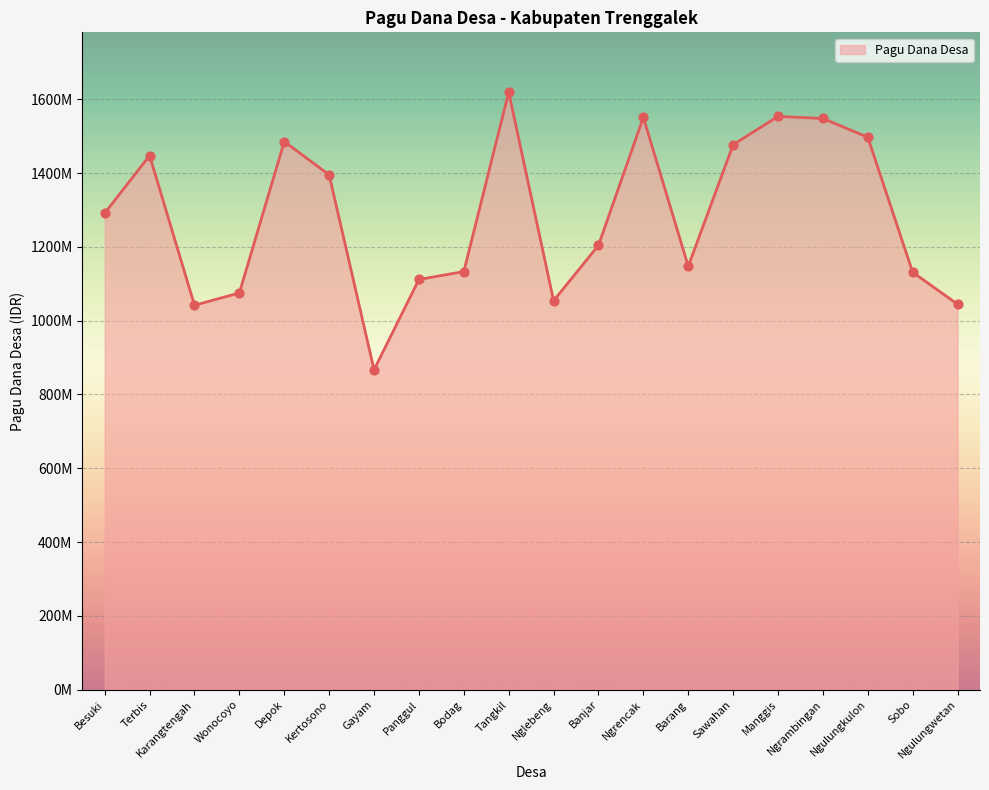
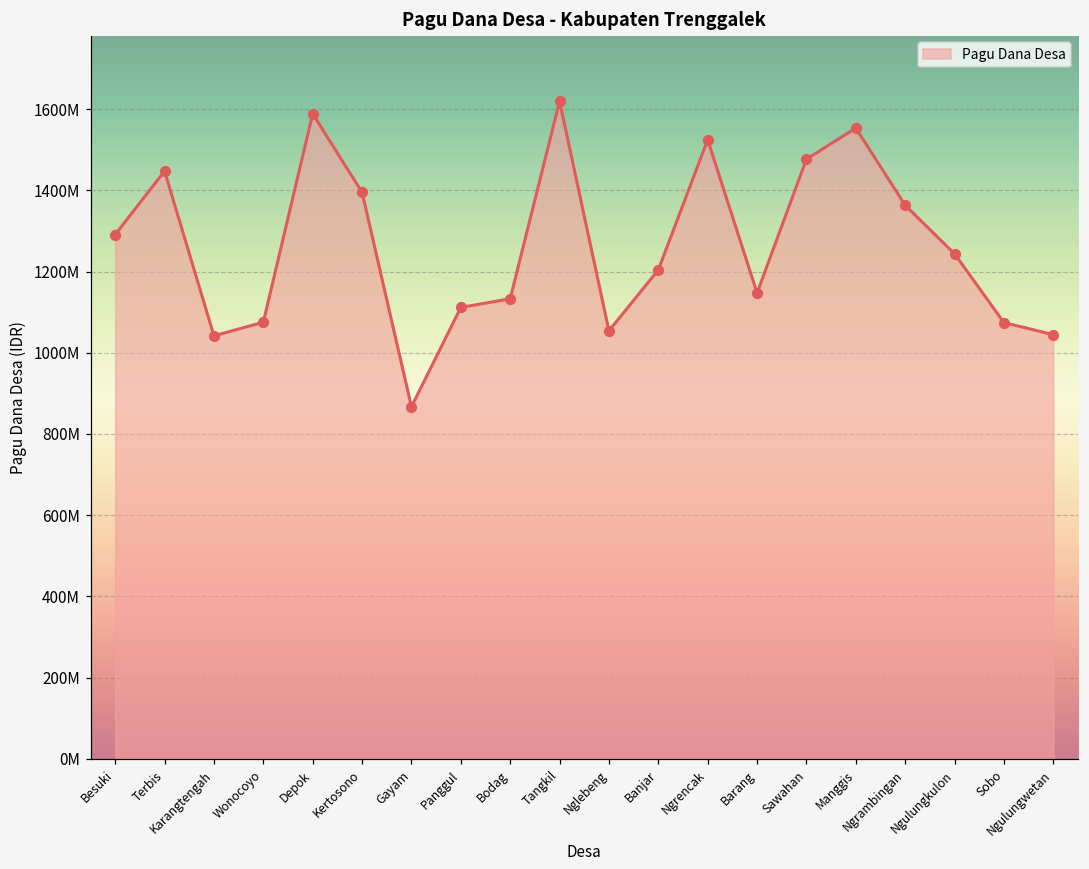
Depok: 1490000000 -> 1590000000
Ngrencak: 1550000000 -> 1520000000
Ngrambingan: 1550000000 -> 1360000000
Ngulungkulon: 1500000000 -> 1240000000
Sobo: 1130000000 -> 1070000000
